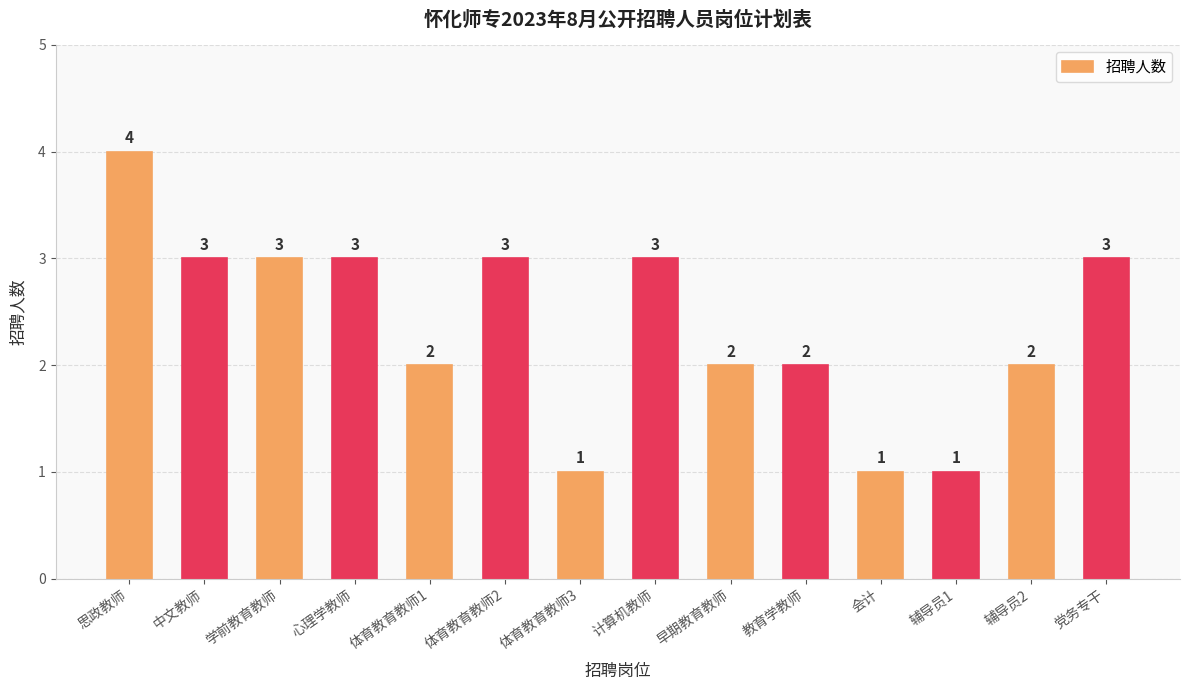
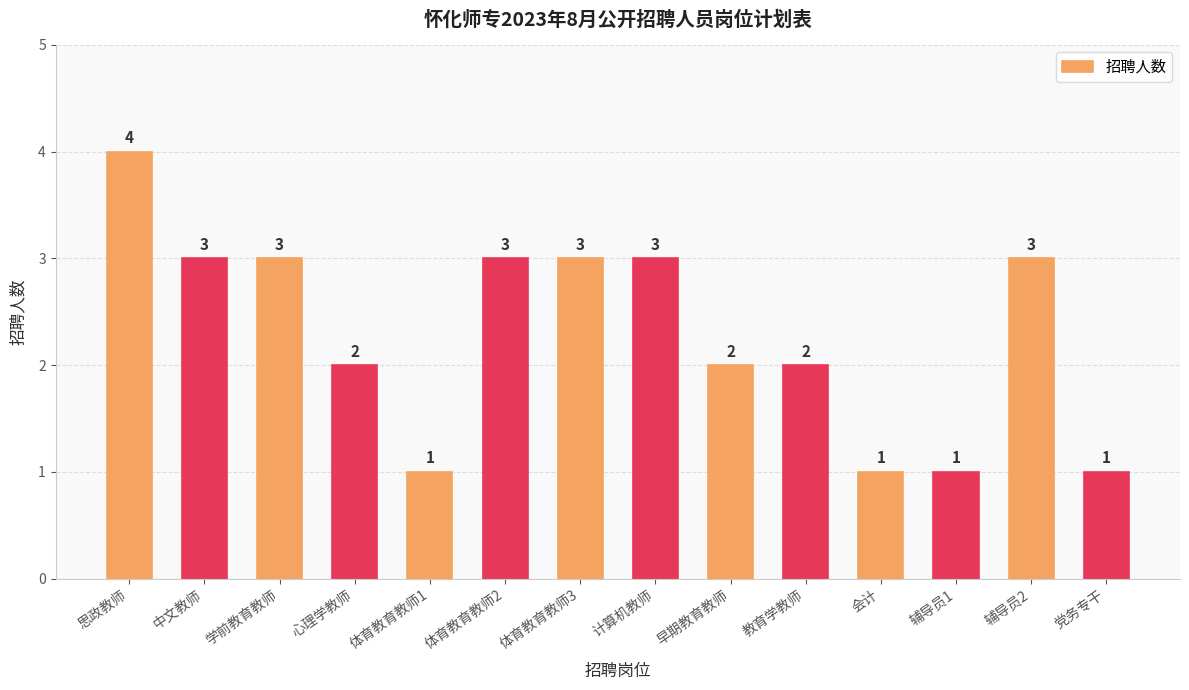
心理学教师: 3 -> 2
体育教育教师1: 2 -> 1
体育教育教师3: 1 -> 3
辅导员2: 2 -> 3
党务专干: 3 -> 1
